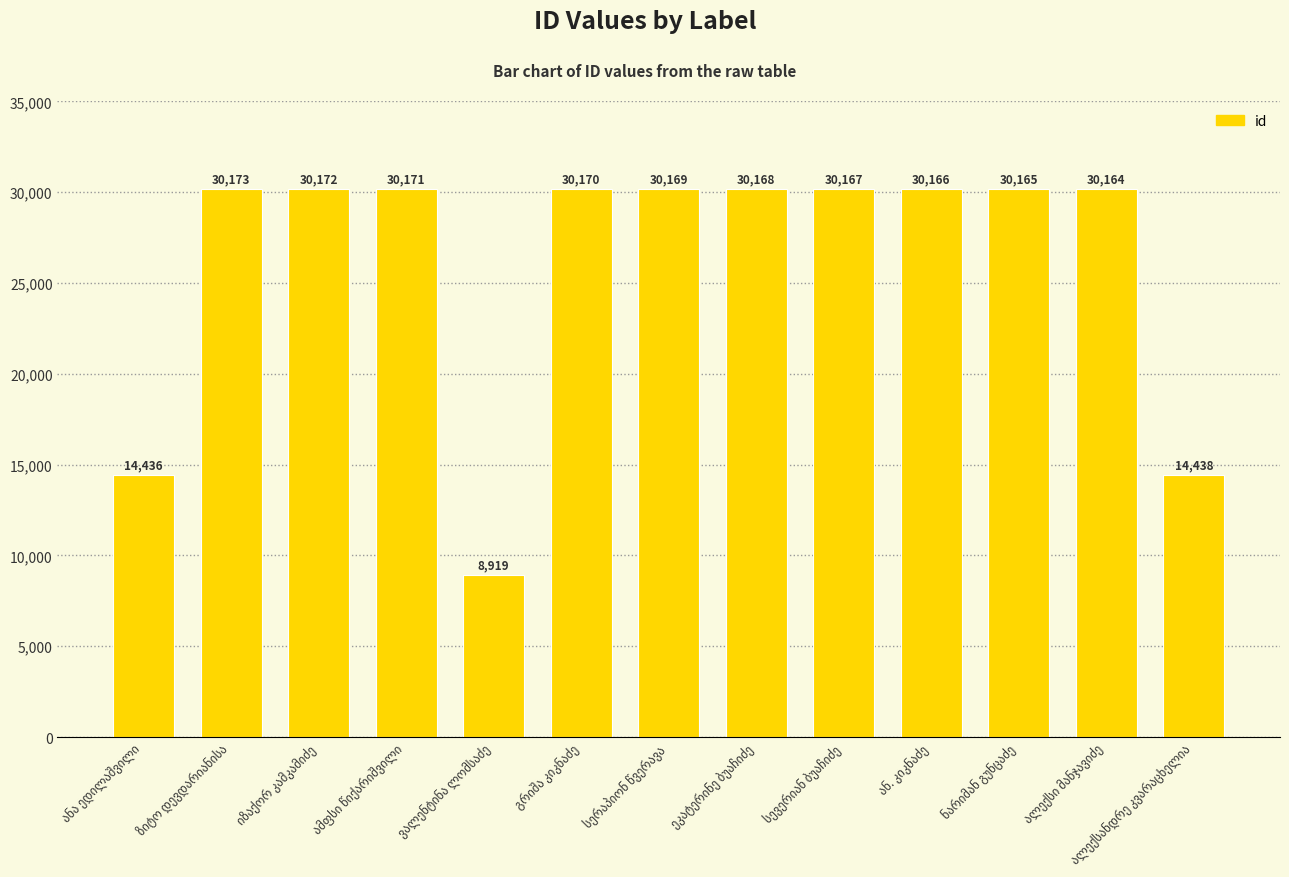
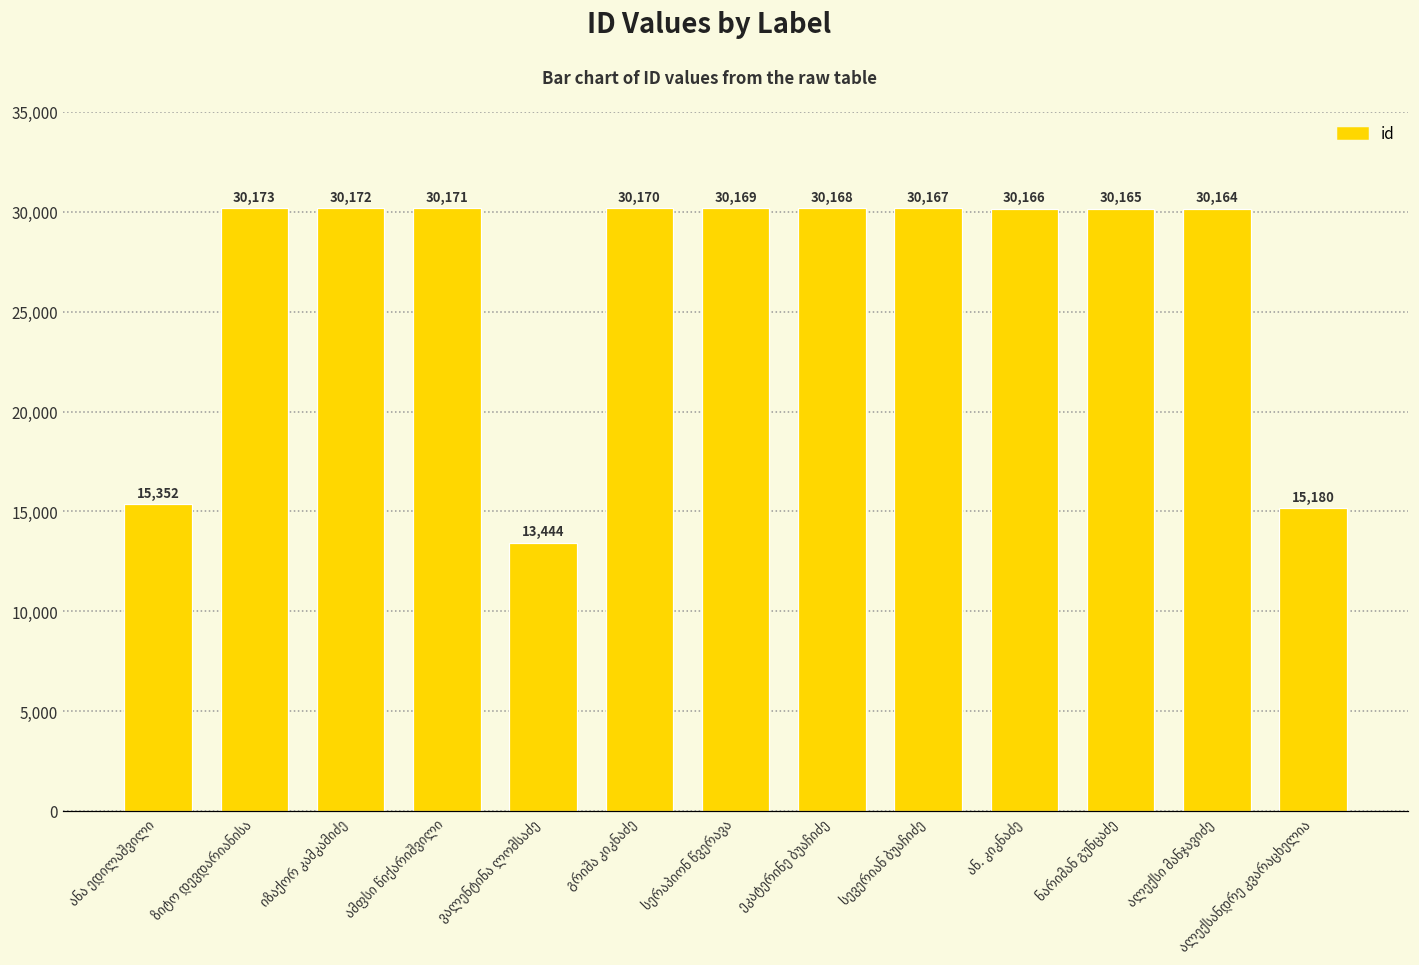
ანა ედილაშვილი: 14,436 -> 15,352
ვალენტინა ლომსაძე: 8,919 -> 13,444
ალექსანდრე კვარაცხელია: 14,438 -> 15,180
